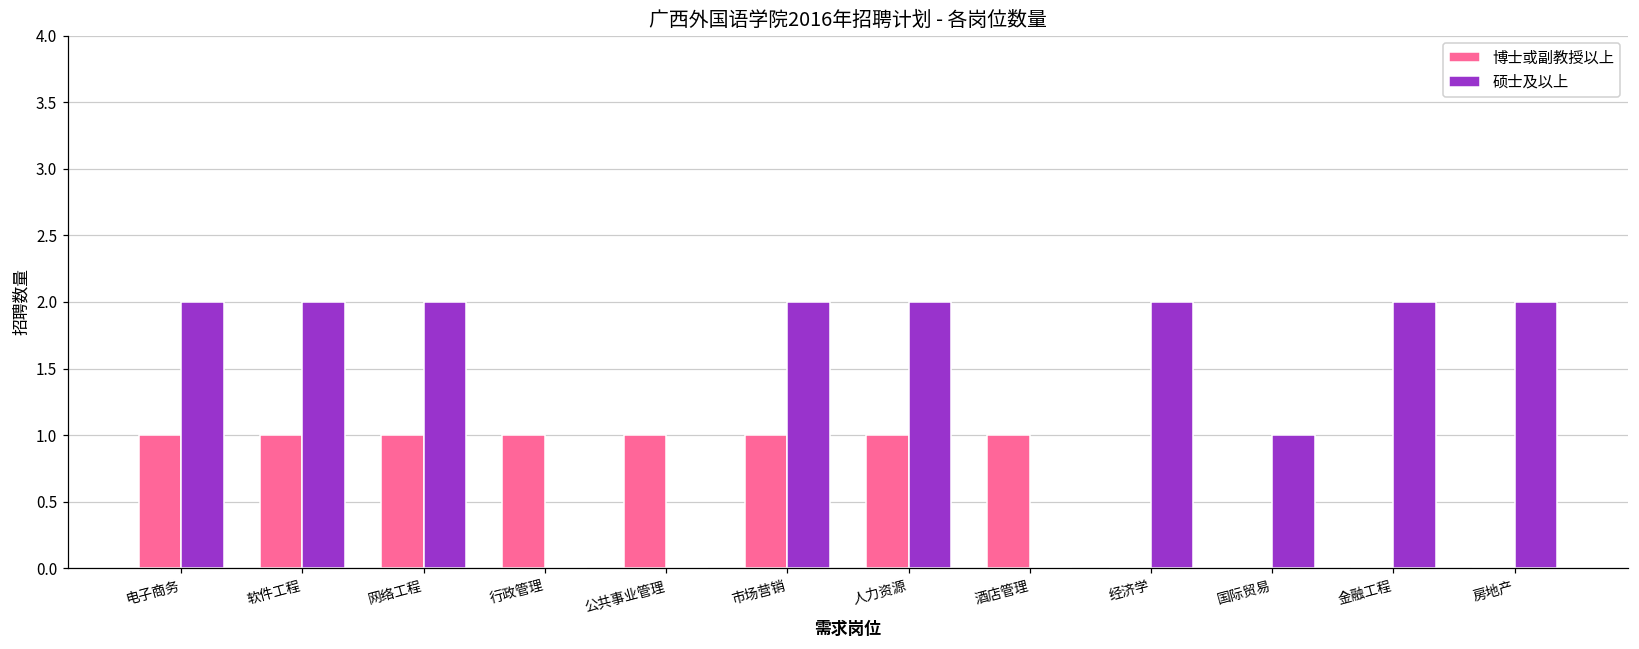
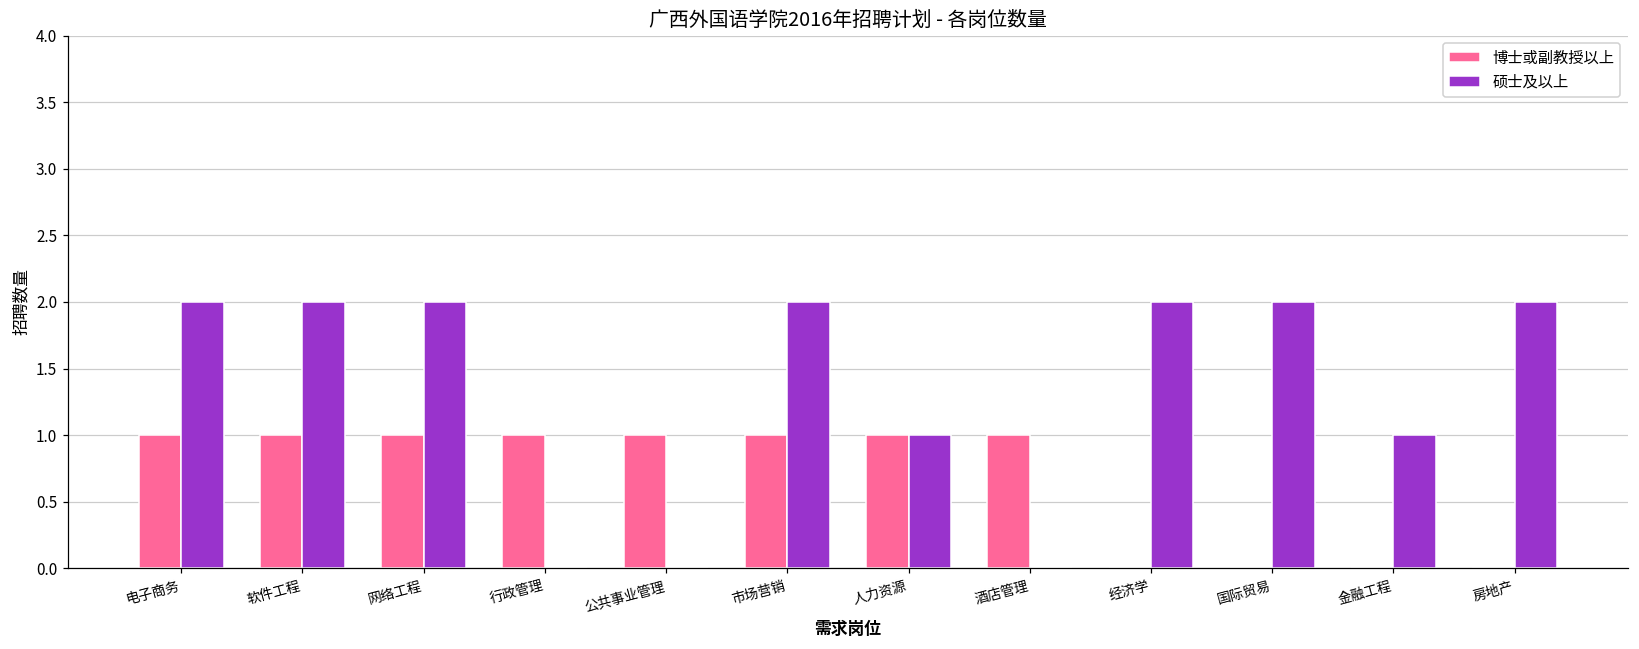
硕士及以上, 人力资源: 2 -> 1
硕士及以上, 国际贸易: 1 -> 2
硕士及以上, 金融工程: 2 -> 1
